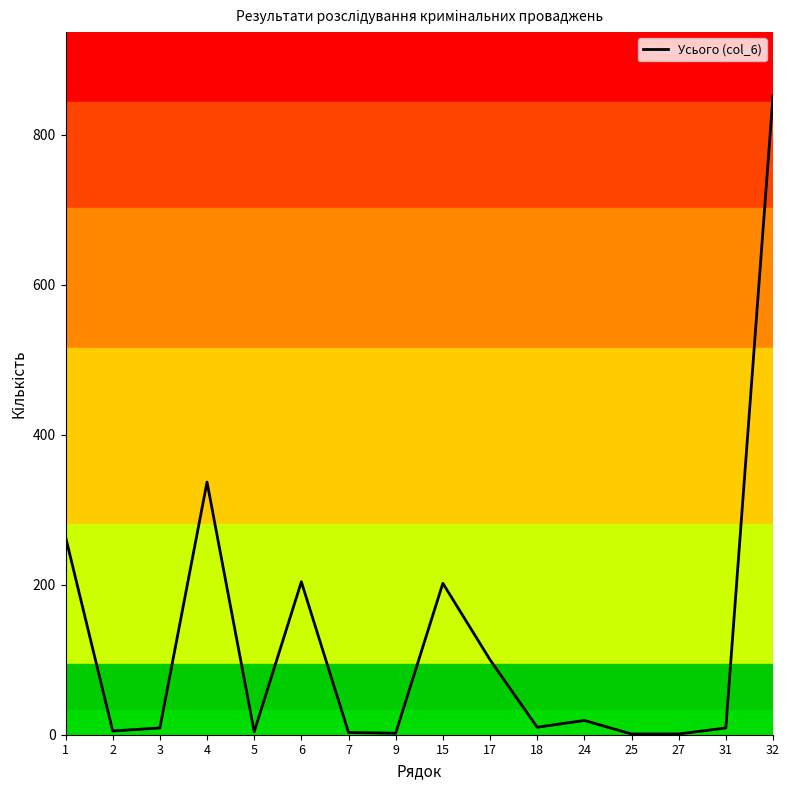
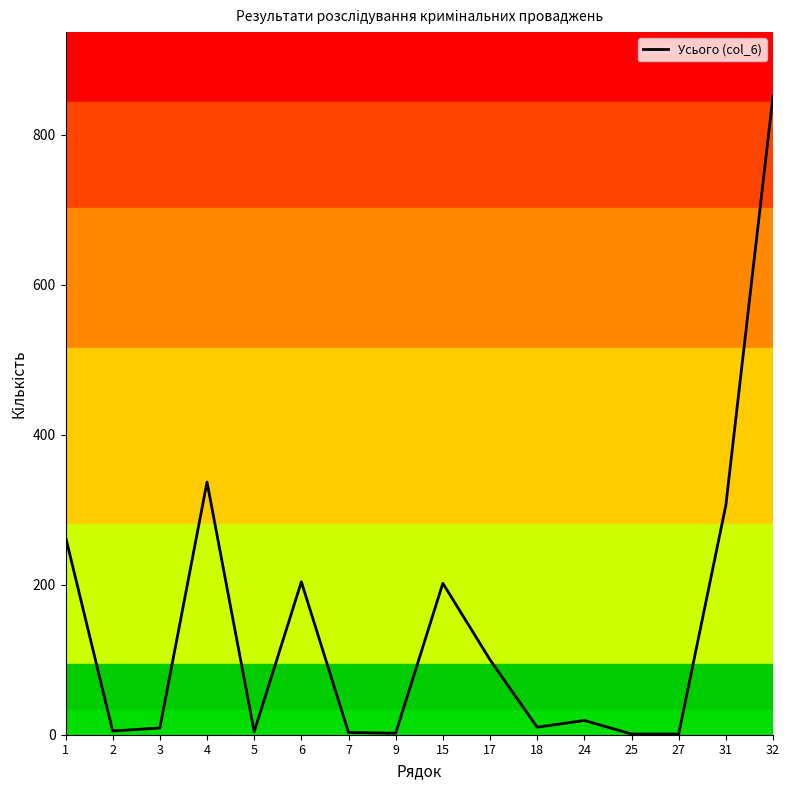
31: 10 -> 310
